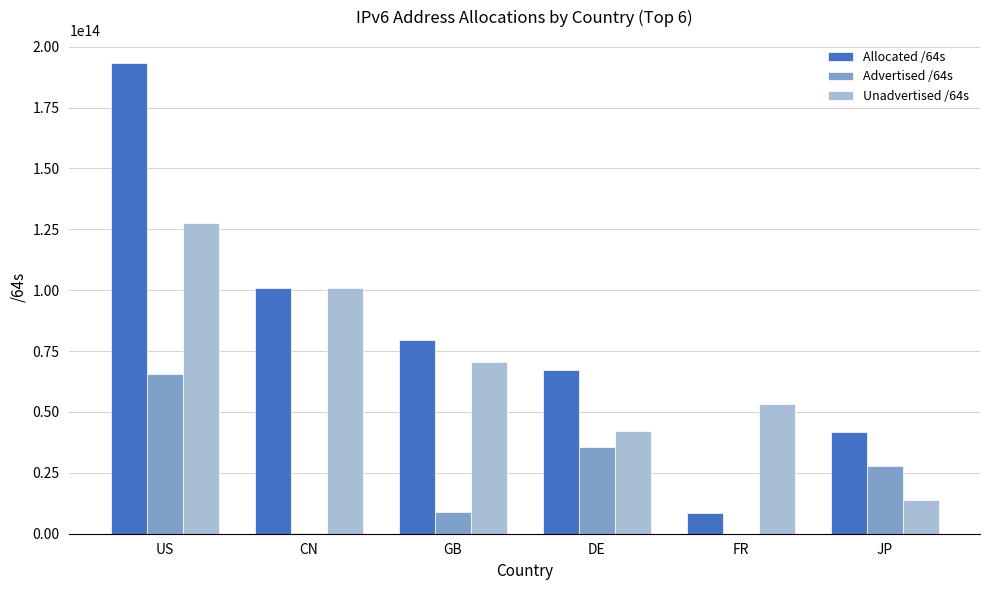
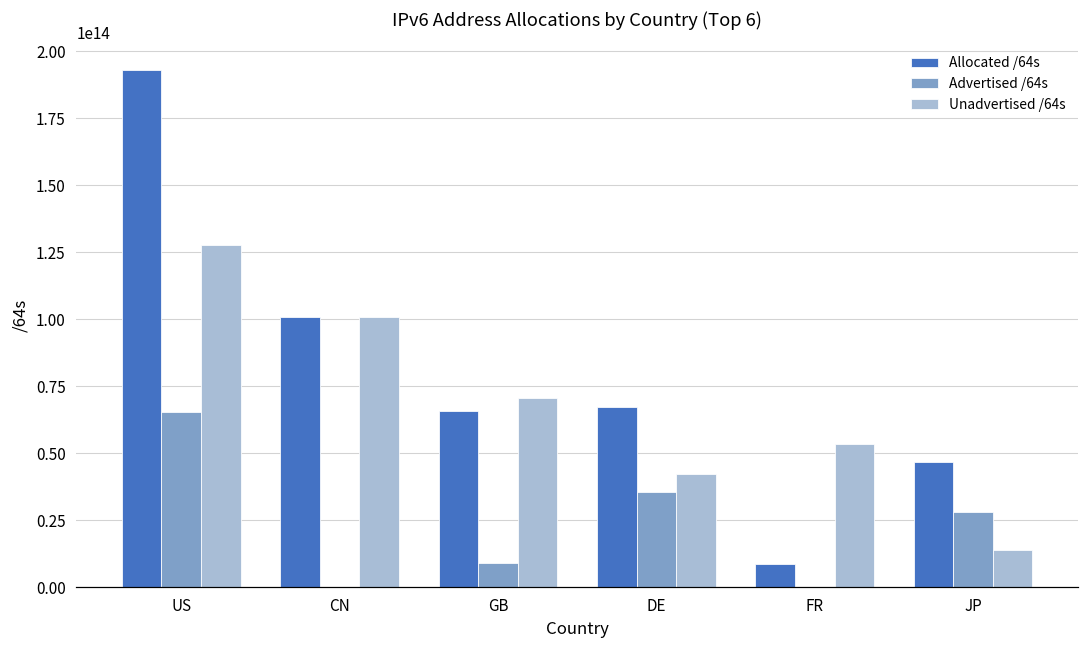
Allocated /64s, GB: 79000000000000 -> 66000000000000
Allocated /64s, JP: 42000000000000 -> 47000000000000
